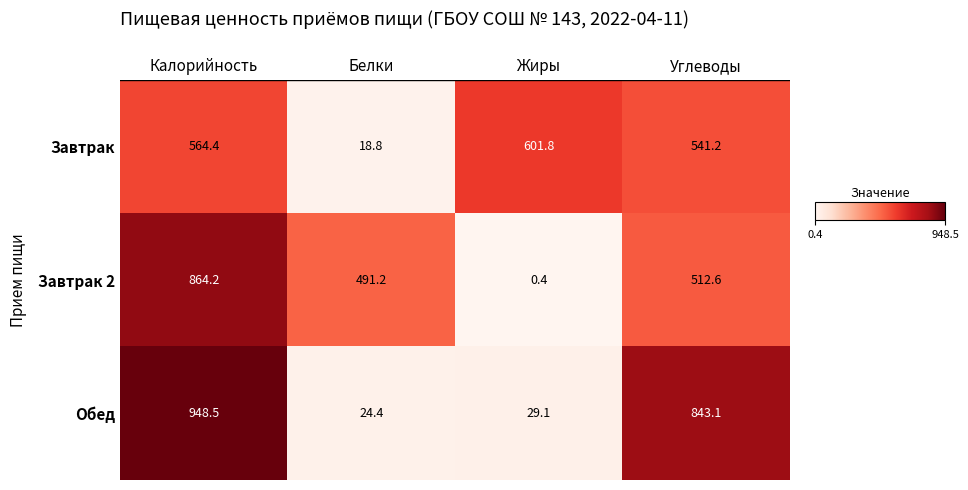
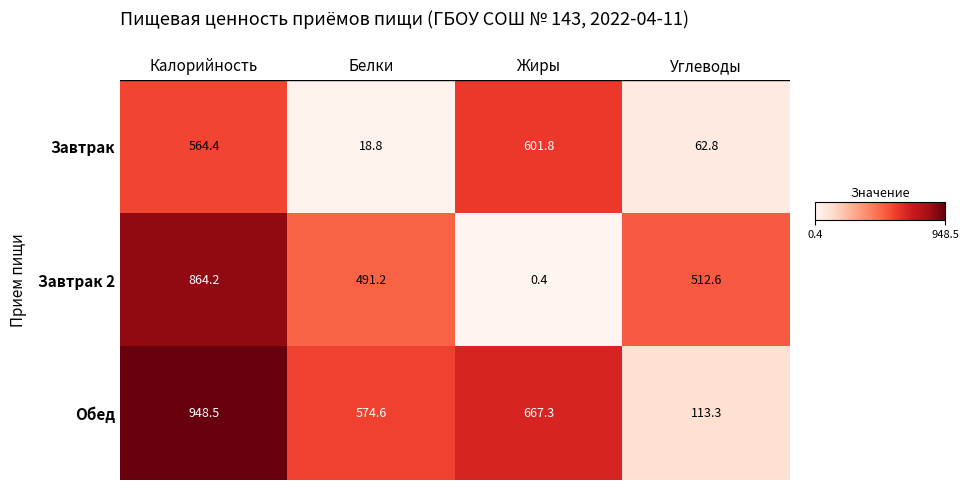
Завтрак, Углеводы: 541.2 -> 62.8
Обед, Белки: 24.4 -> 574.6
Обед, Жиры: 29.1 -> 667.3
Обед, Углеводы: 843.1 -> 113.3
